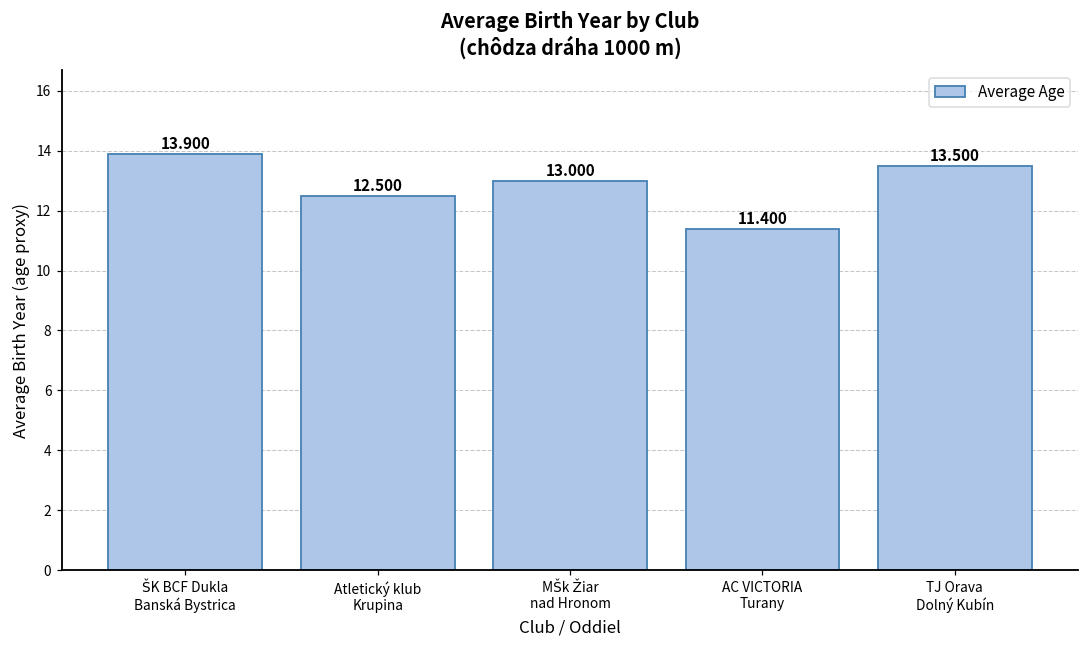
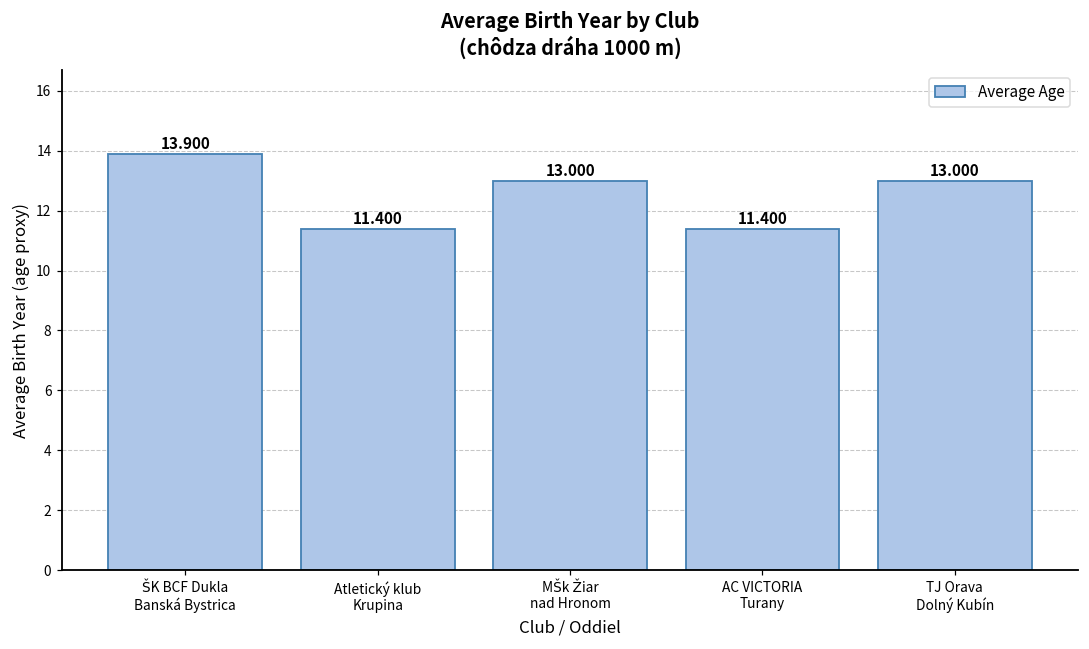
Atletický klub Krupina: 12.500 -> 11.400
TJ Orava Dolný Kubín: 13.500 -> 13.000
